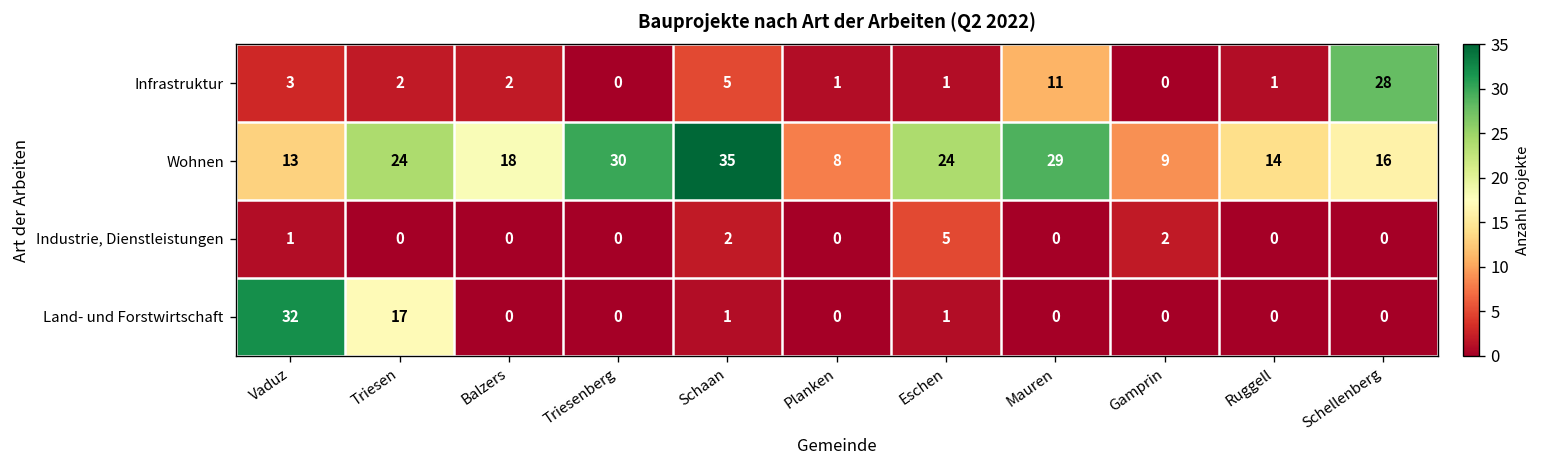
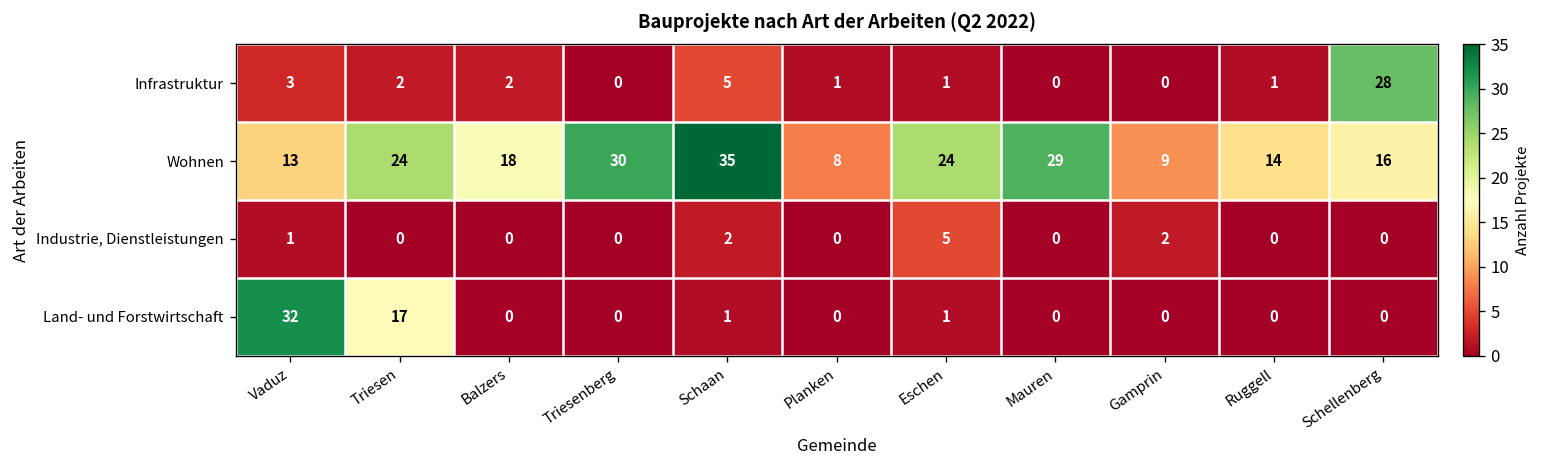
Infrastruktur, Mauren: 11 -> 0
